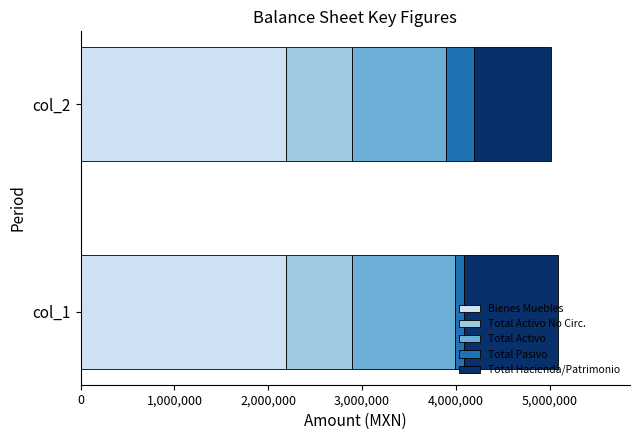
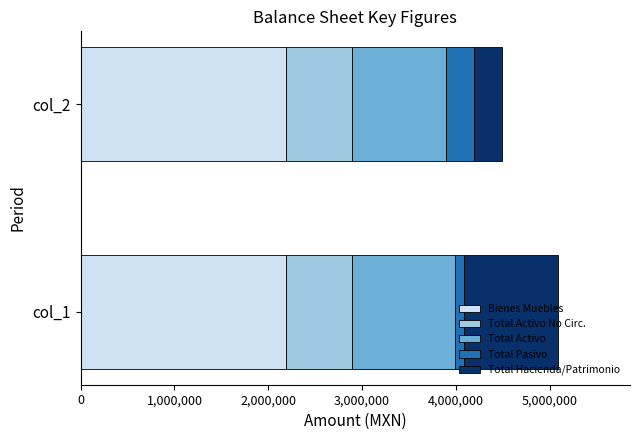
Total Hacienda/Patrimonio, col_2: 800,000 -> 300,000
